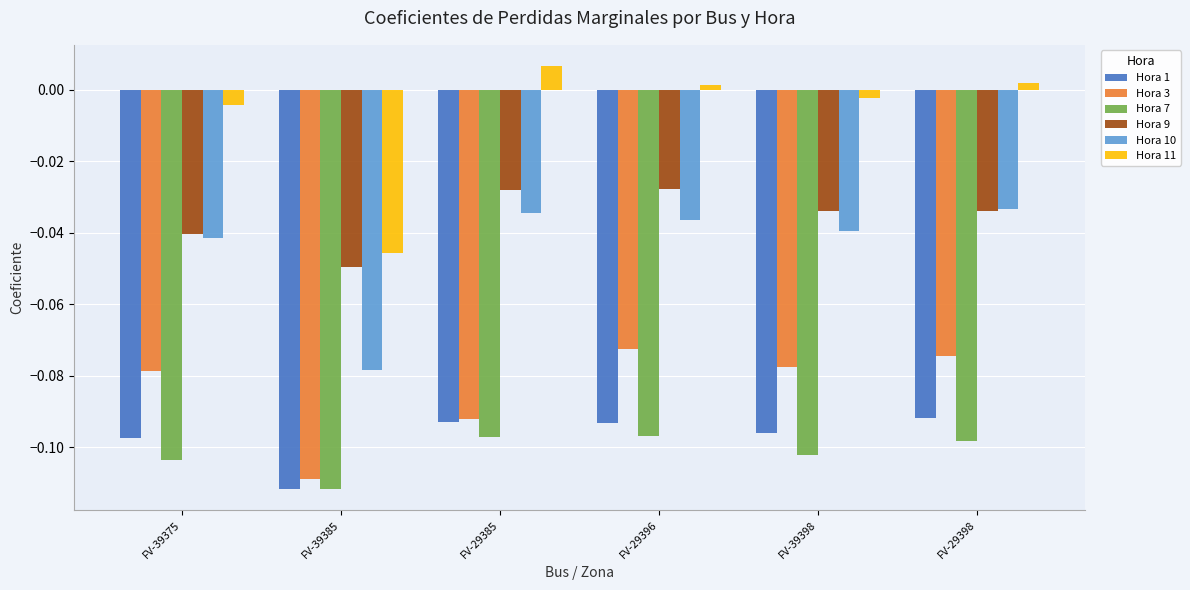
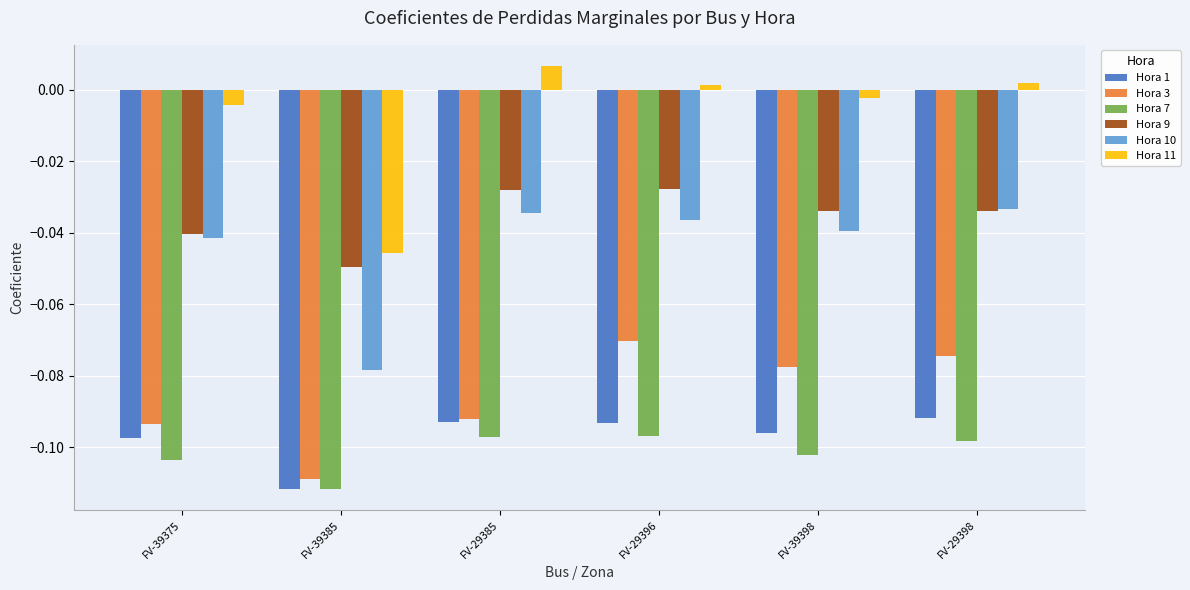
Hora 3, FV-39375: -0.079 -> -0.094
Hora 3, FV-29396: -0.072 -> -0.070
